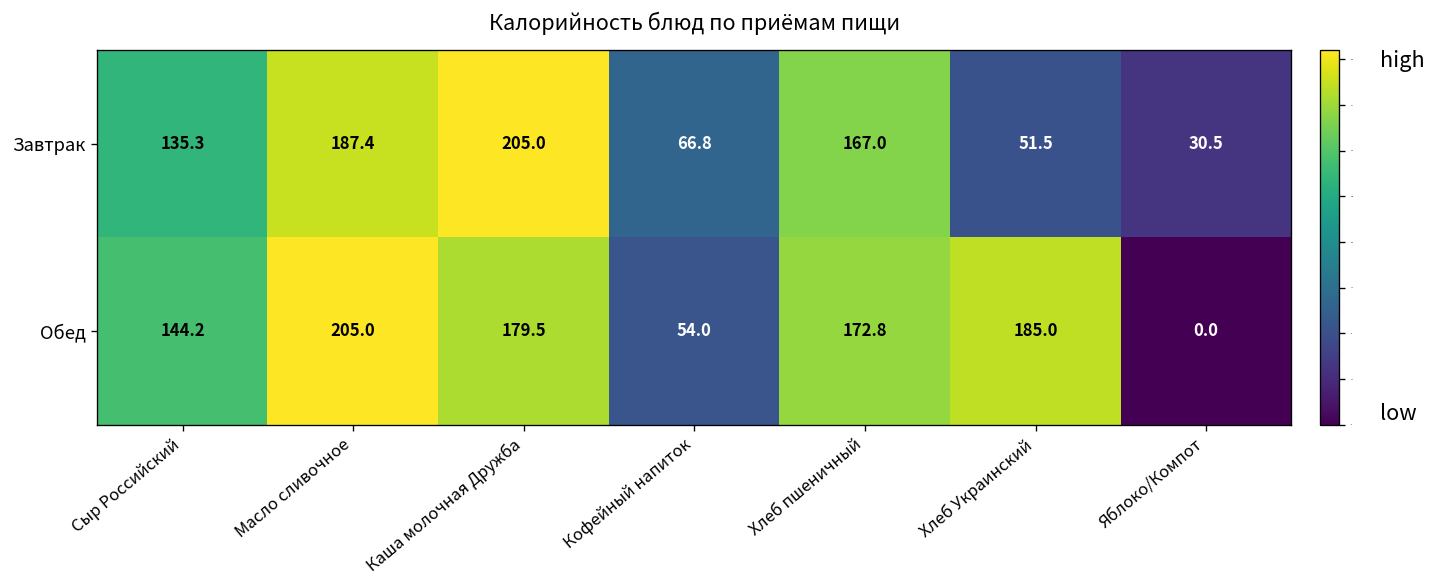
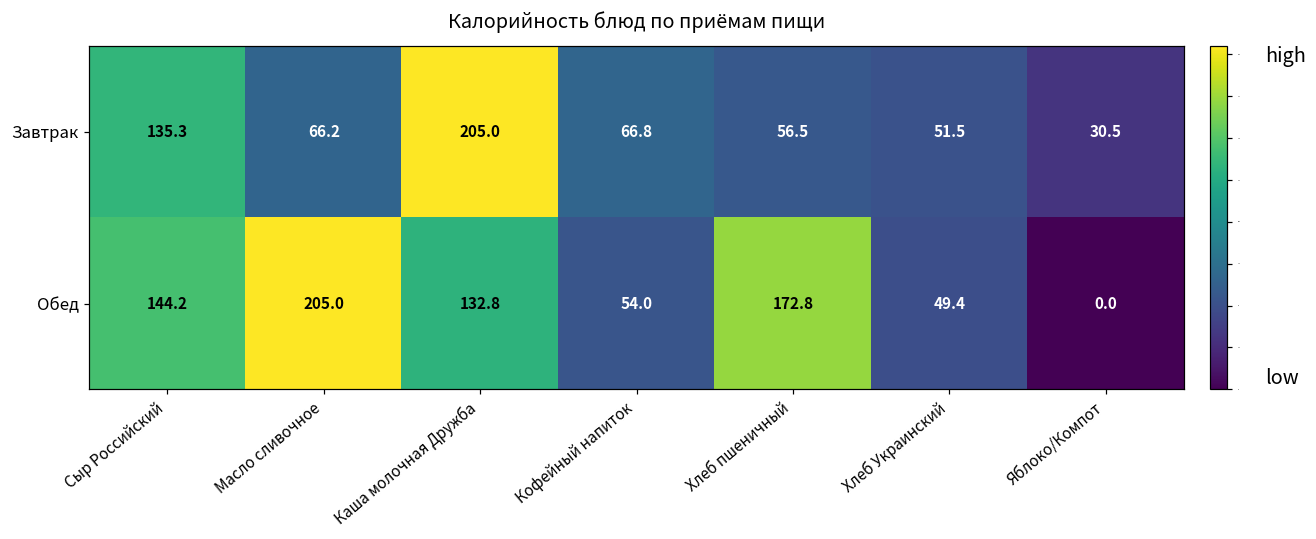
Завтрак, Масло сливочное: 187.4 -> 66.2
Завтрак, Хлеб пшеничный: 167.0 -> 56.5
Обед, Каша молочная Дружба: 179.5 -> 132.8
Обед, Хлеб Украинский: 185.0 -> 49.4
